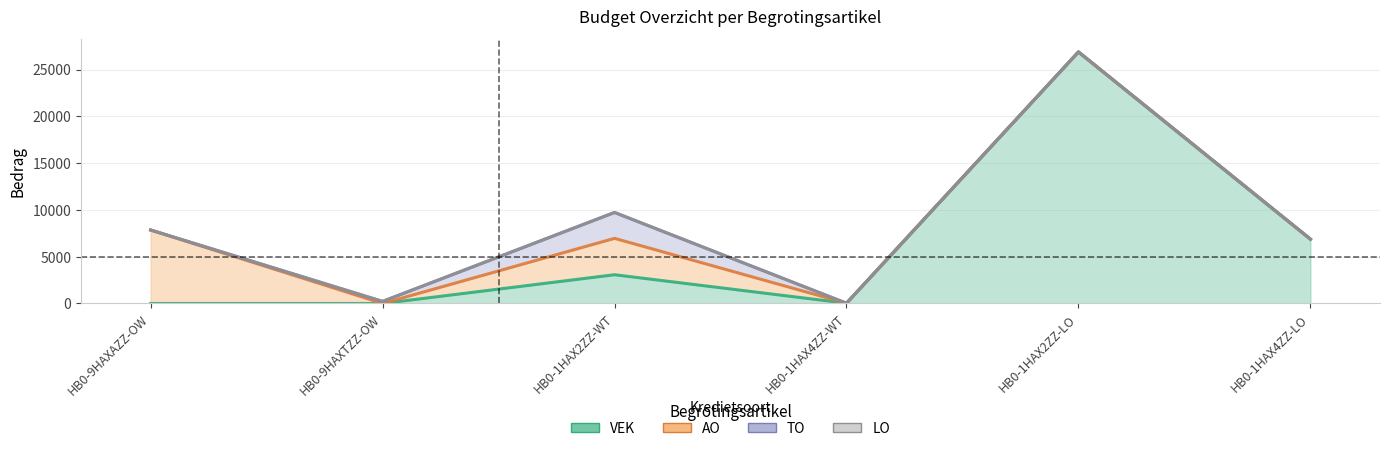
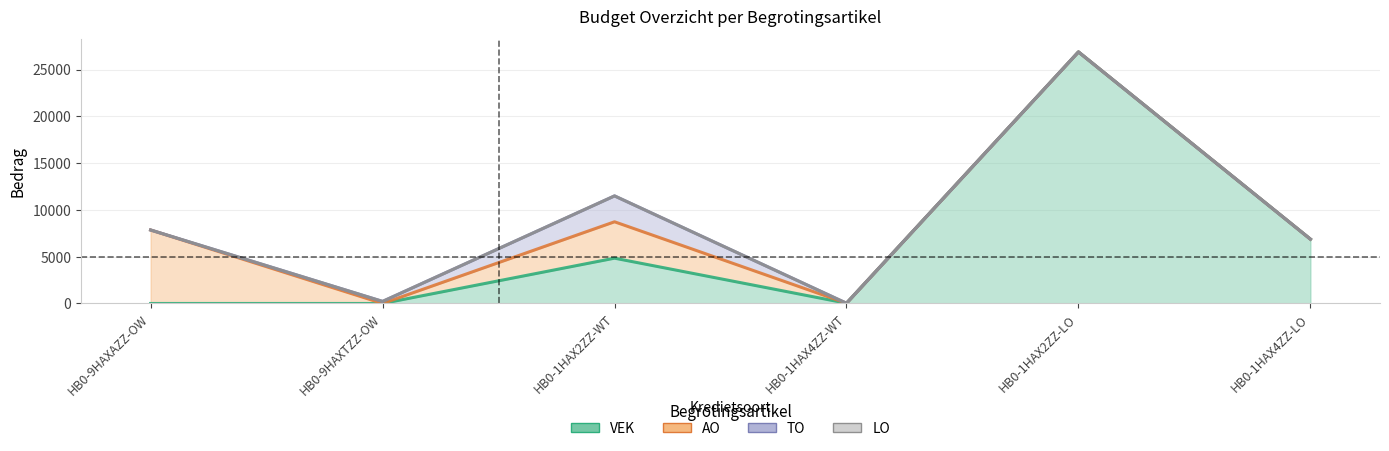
VEK, HB0-1HAX2ZZ-WT: 3000 -> 5000
